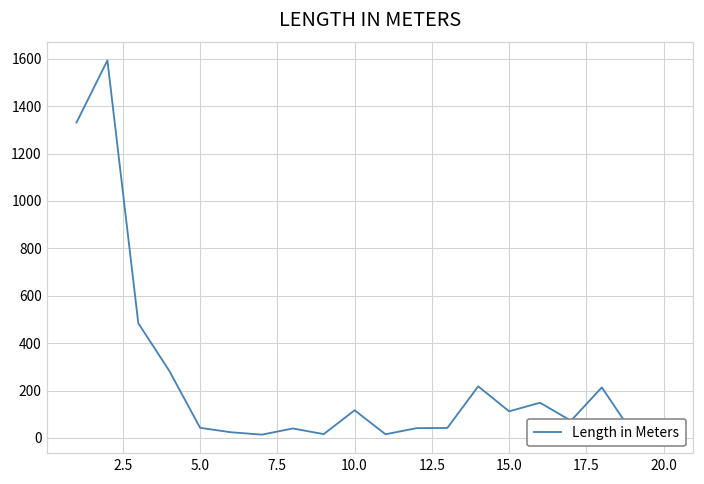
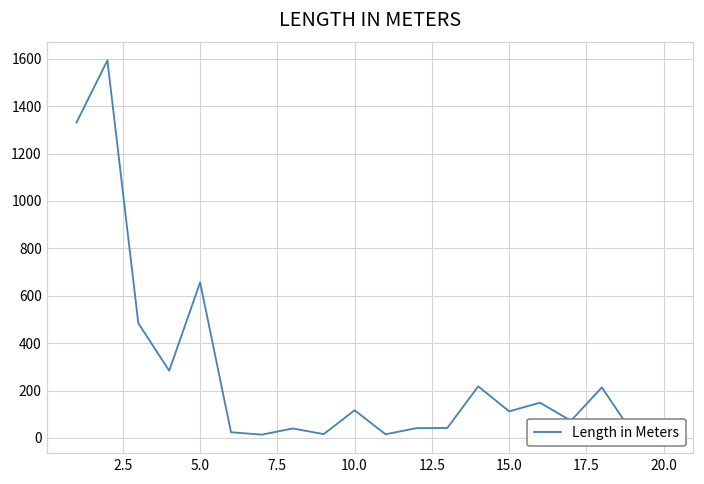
5.0: 40 -> 660
